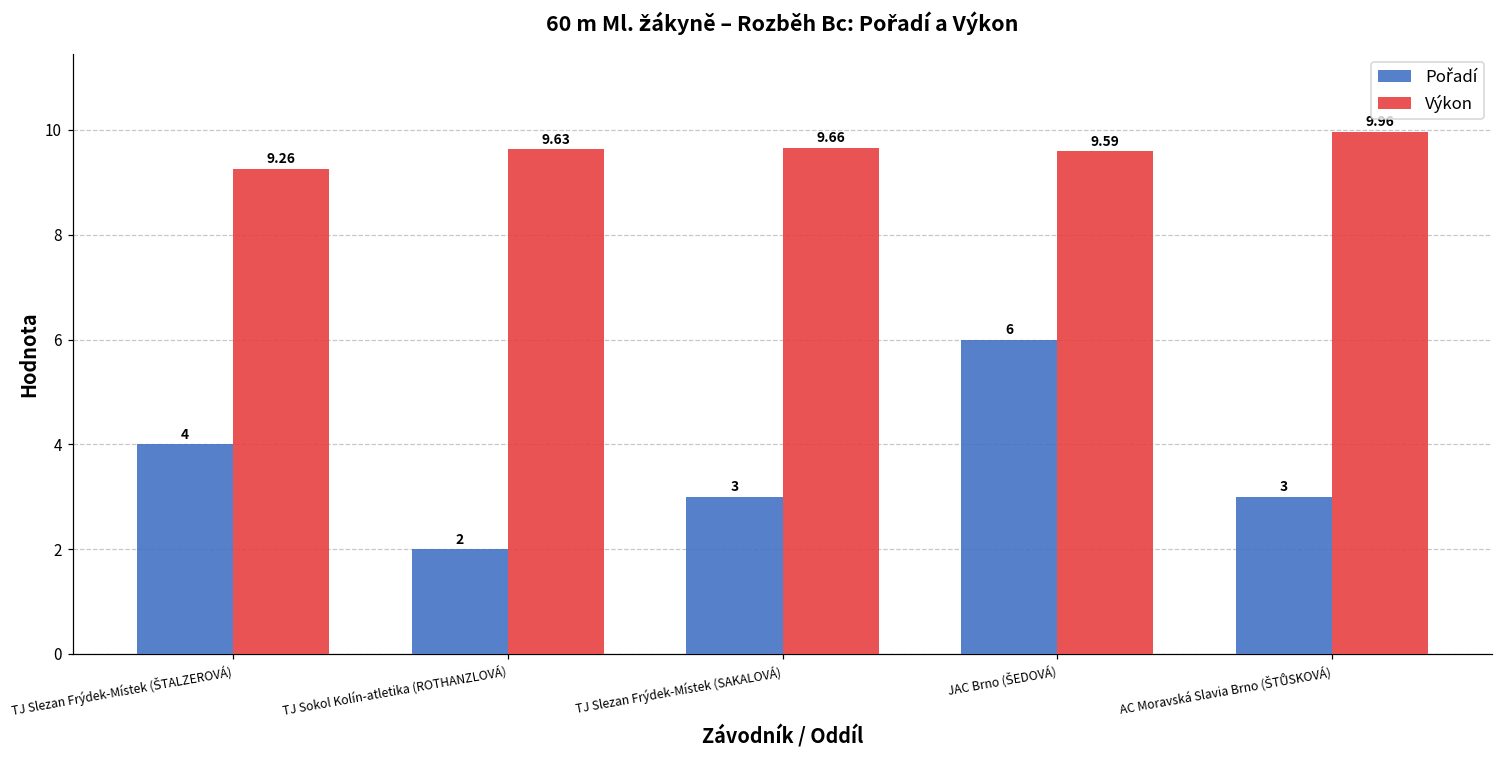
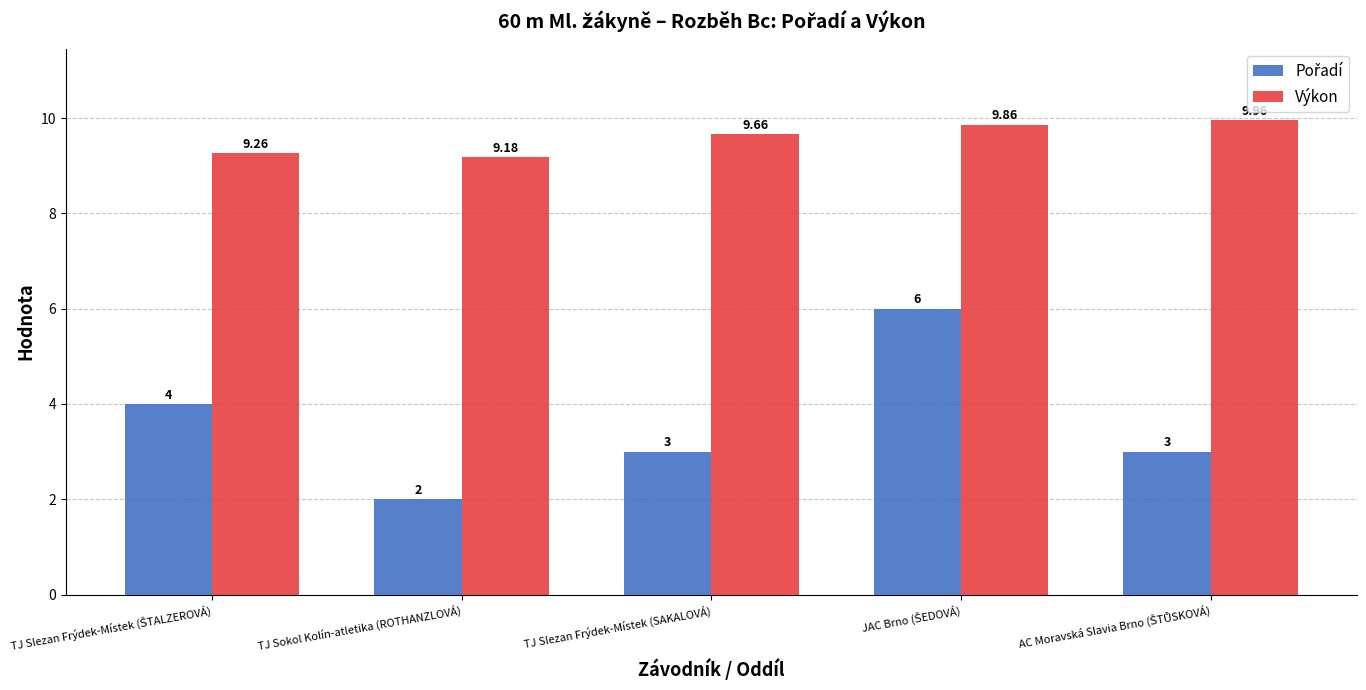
Výkon, TJ Sokol Kolín-atletika (ROTHANZLOVÁ): 9.63 -> 9.18
Výkon, JAC Brno (ŠEDOVÁ): 9.59 -> 9.86
